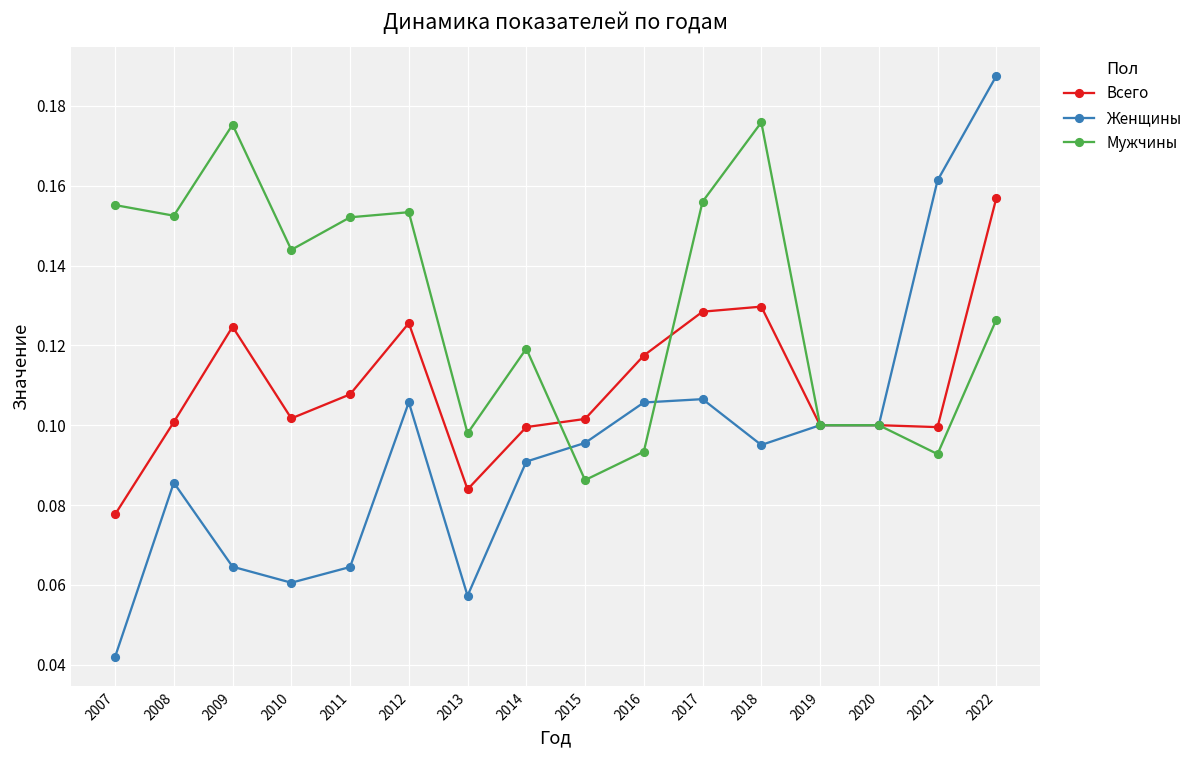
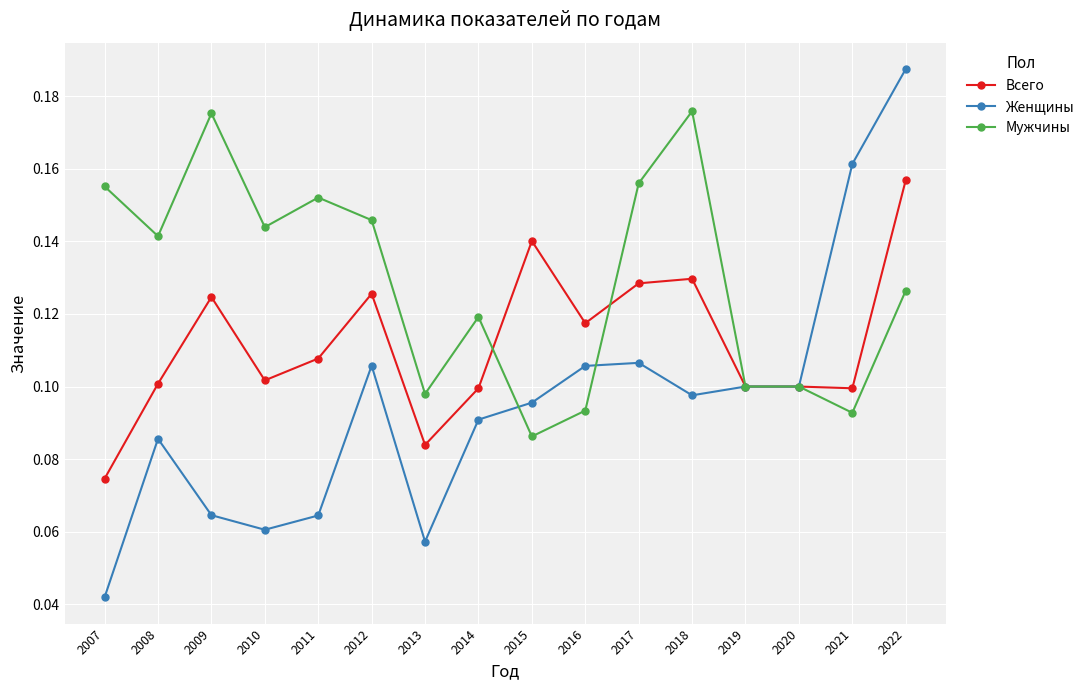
Всего, 2007: 0.078 -> 0.075
Мужчины, 2008: 0.152 -> 0.141
Мужчины, 2012: 0.153 -> 0.146
Всего, 2015: 0.102 -> 0.140
Женщины, 2018: 0.095 -> 0.098
